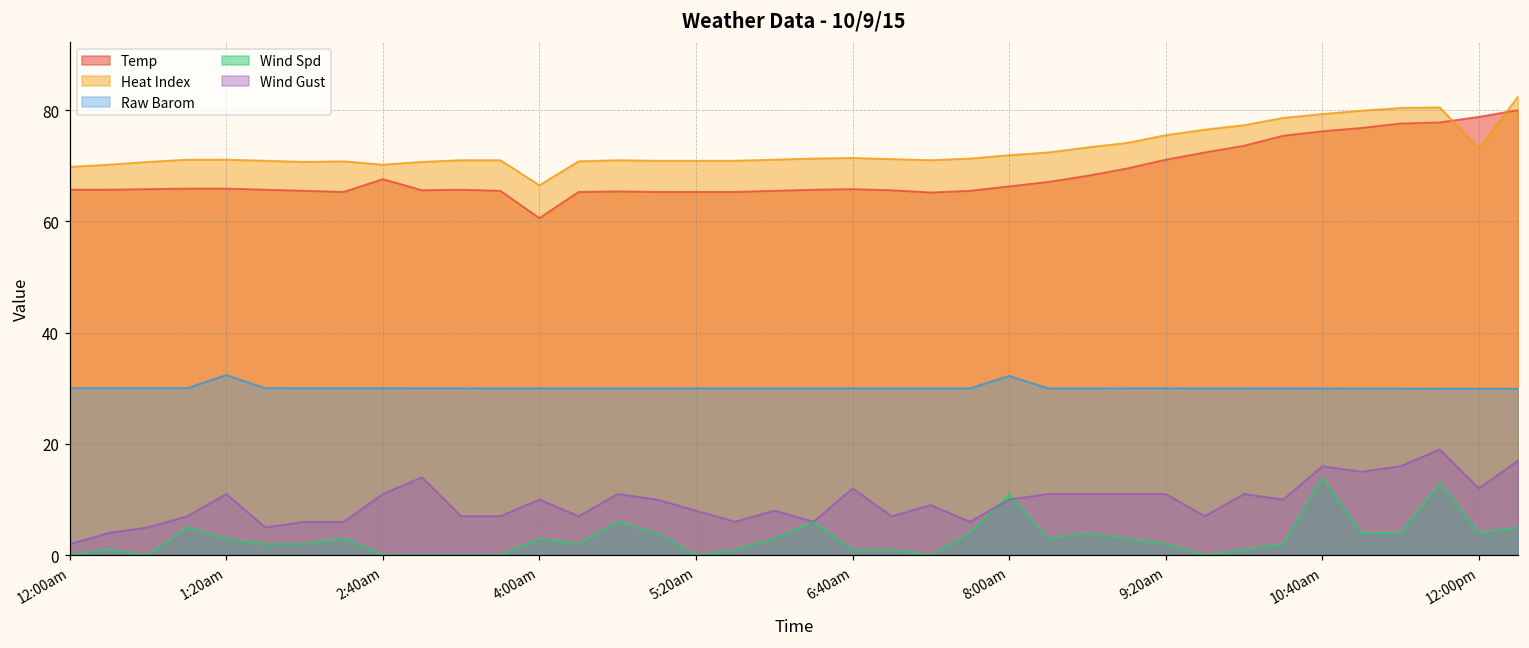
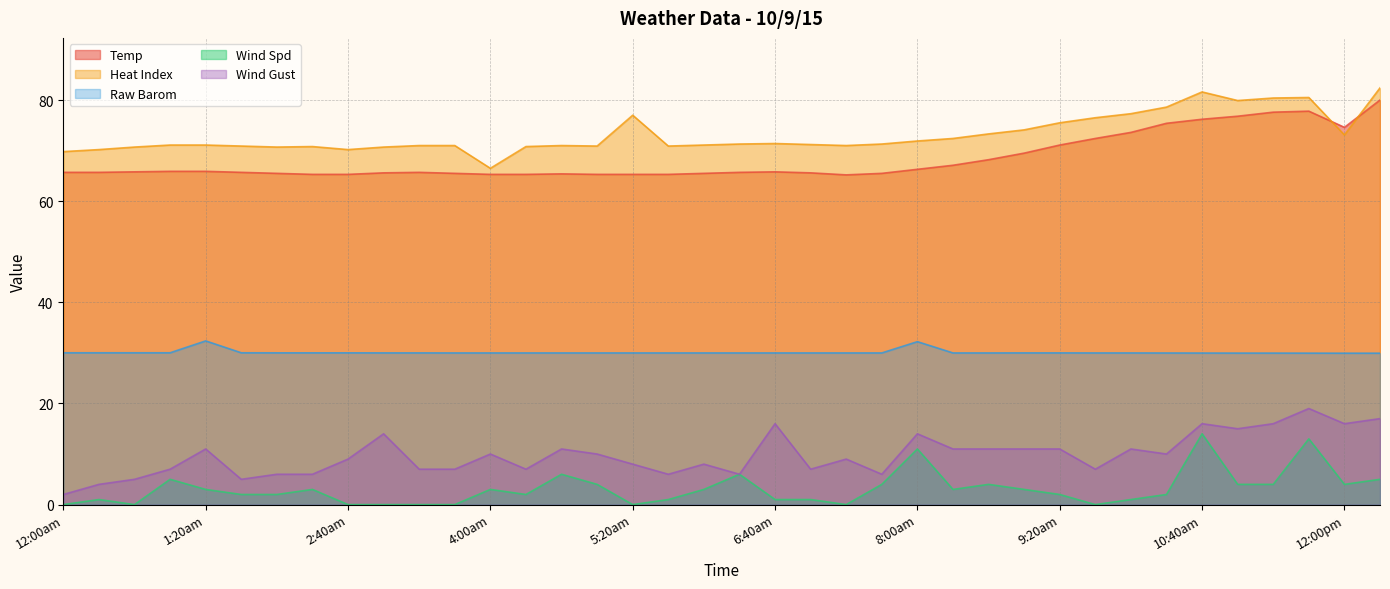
Temp, 2:40am: 68 -> 65
Wind Gust, 2:40am: 11 -> 9
Temp, 4:00am: 61 -> 65
Heat Index, 5:20am: 71 -> 77
Wind Gust, 6:40am: 12 -> 16
Wind Gust, 8:00am: 10 -> 14
Heat Index, 10:40am: 79 -> 82
Temp, 12:00pm: 79 -> 75
Wind Gust, 12:00pm: 12 -> 16
